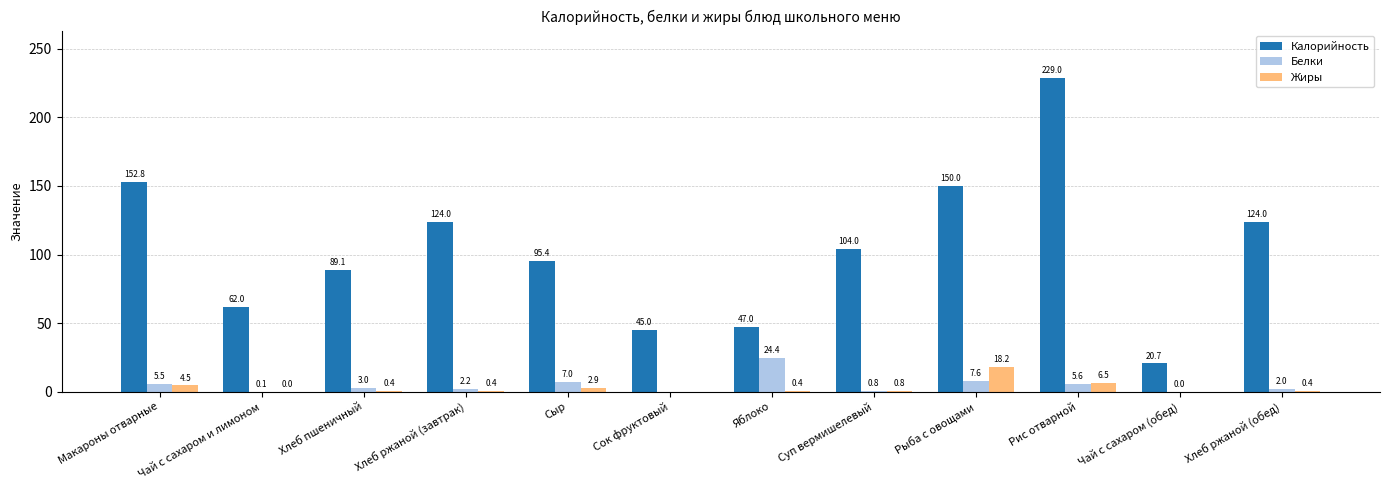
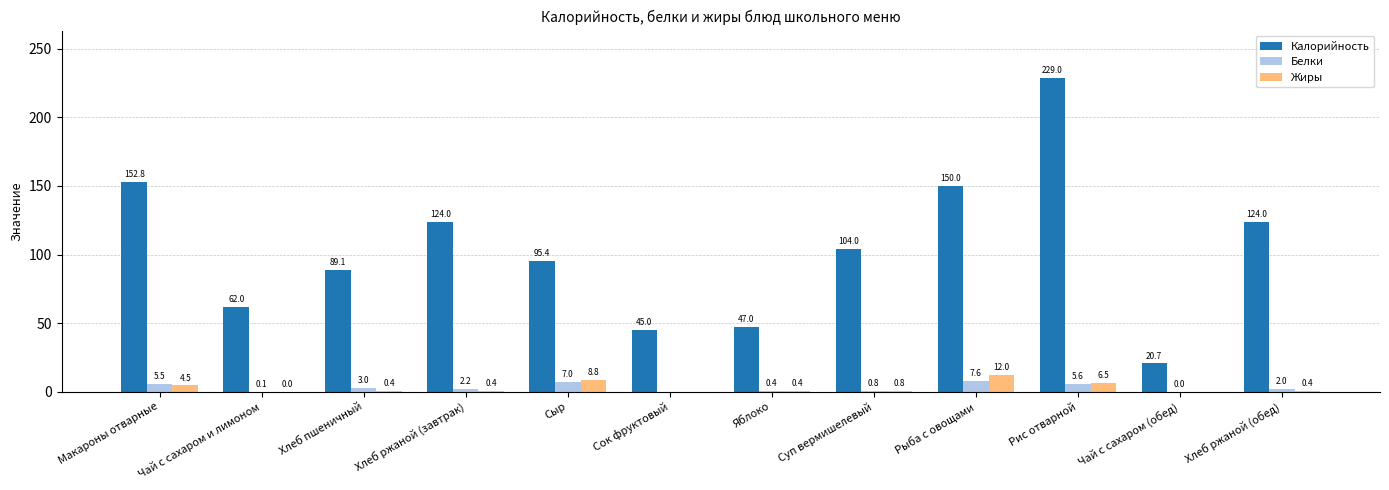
Жиры, Сыр: 2.9 -> 8.8
Белки, Яблоко: 24.4 -> 0.4
Жиры, Рыба с овощами: 18.2 -> 12.0
